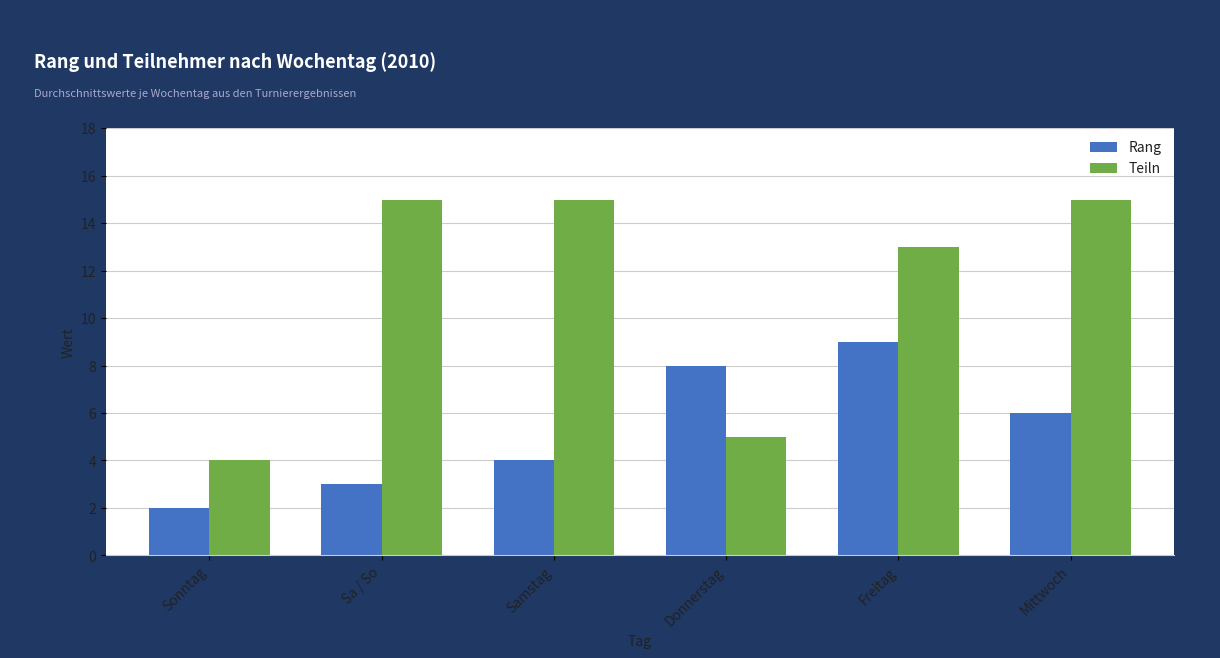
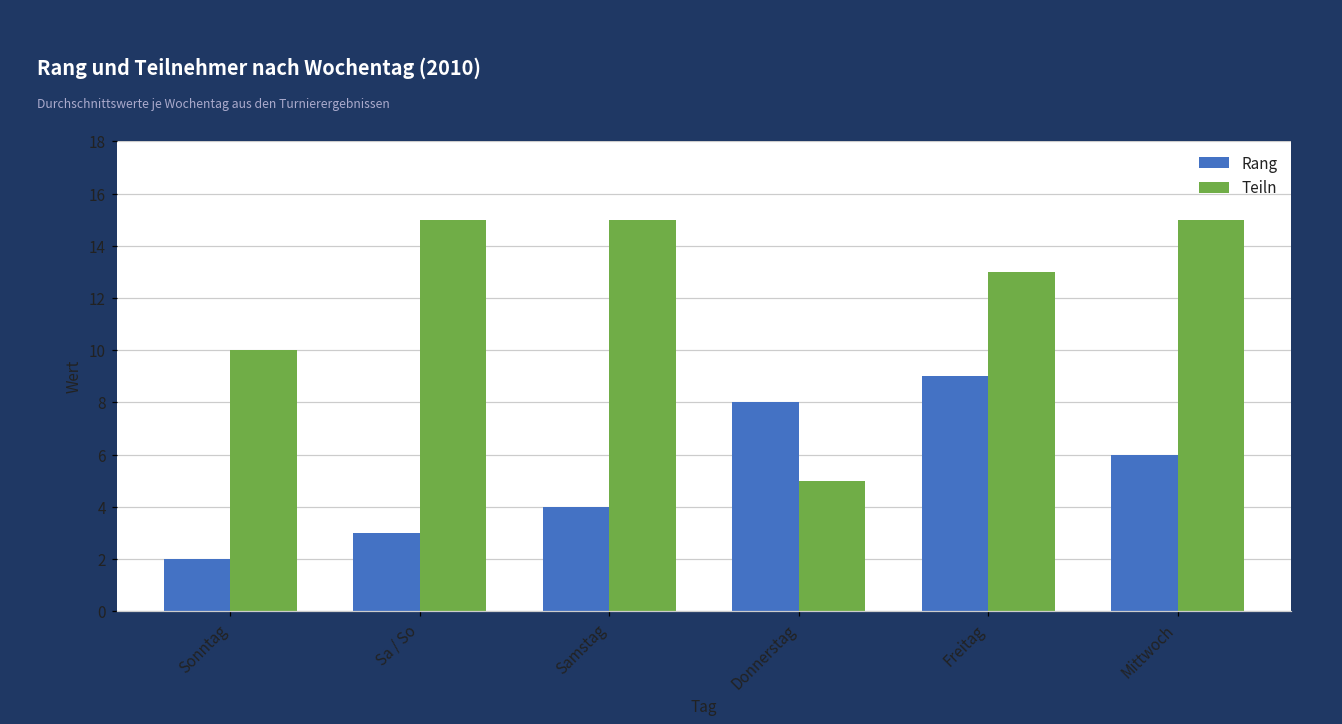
Teiln, Sonntag: 4 -> 10
